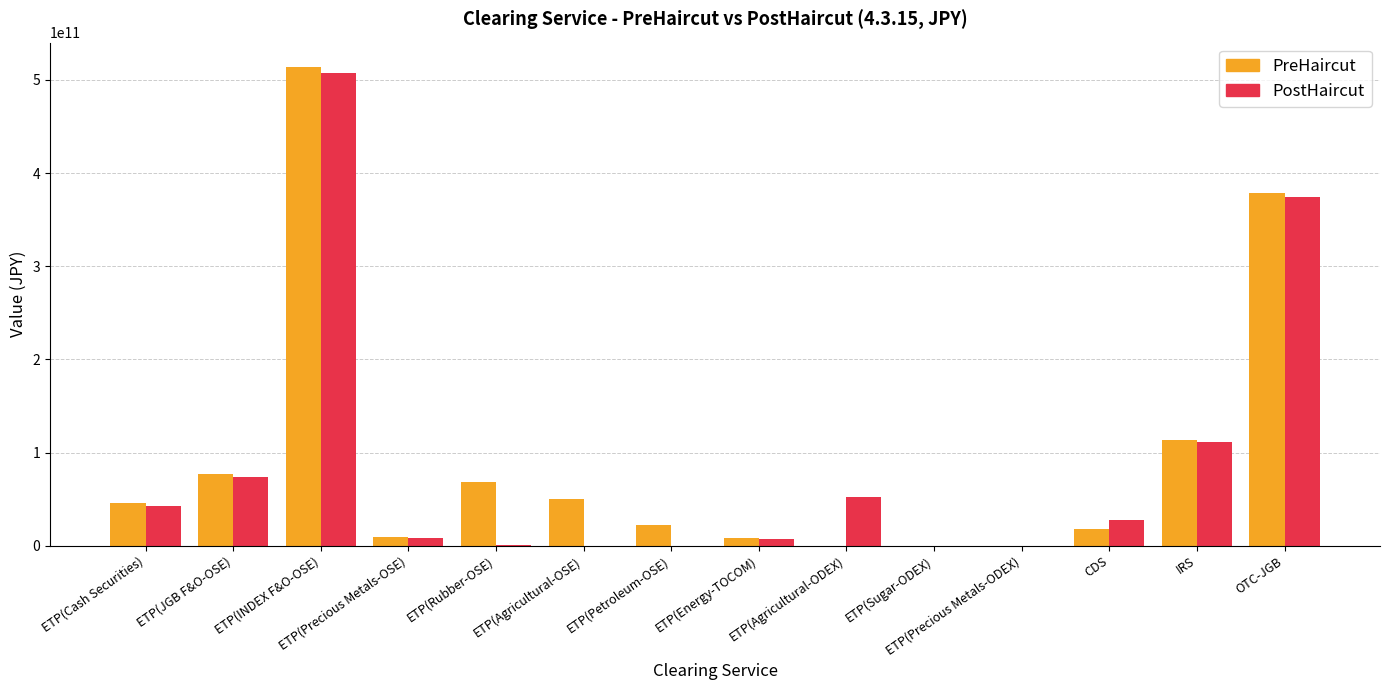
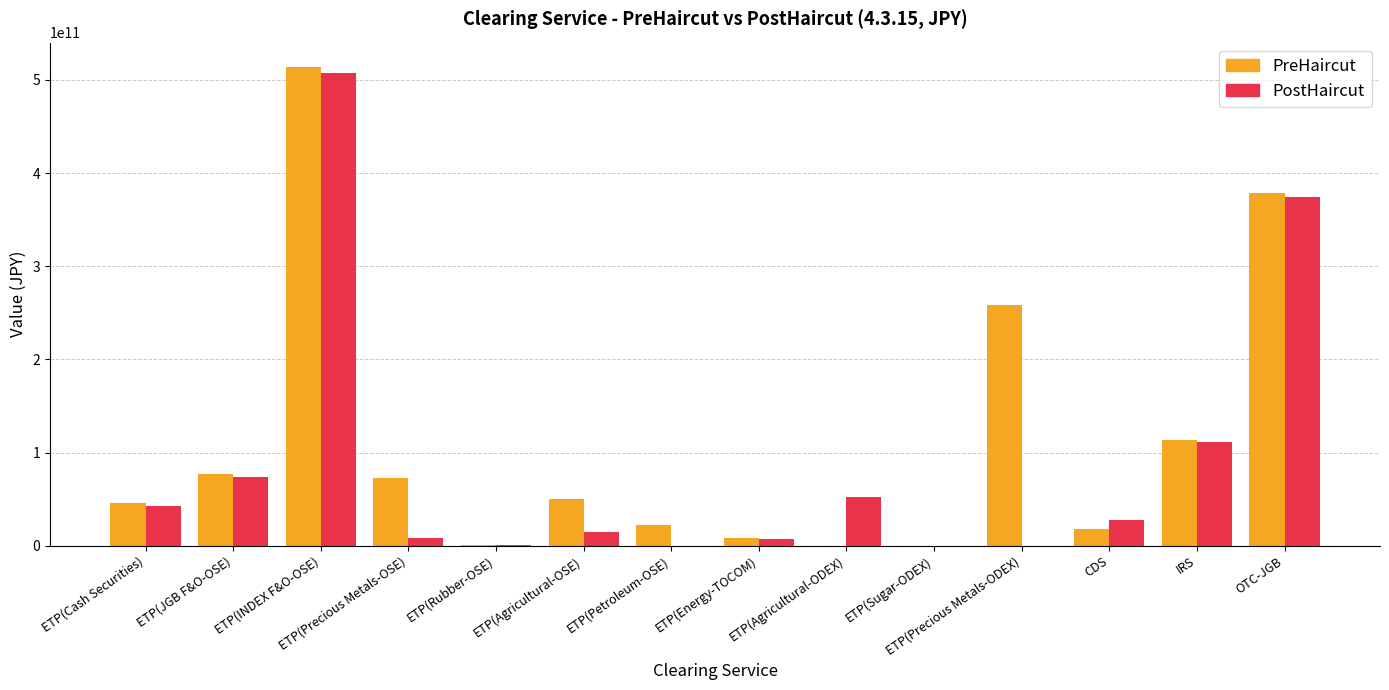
PreHaircut, ETP(Precious Metals-OSE): 10000000000 -> 70000000000
PreHaircut, ETP(Rubber-OSE): 70000000000 -> 0
PostHaircut, ETP(Agricultural-OSE): 0 -> 10000000000
PreHaircut, ETP(Precious Metals-ODEX): 0 -> 260000000000
